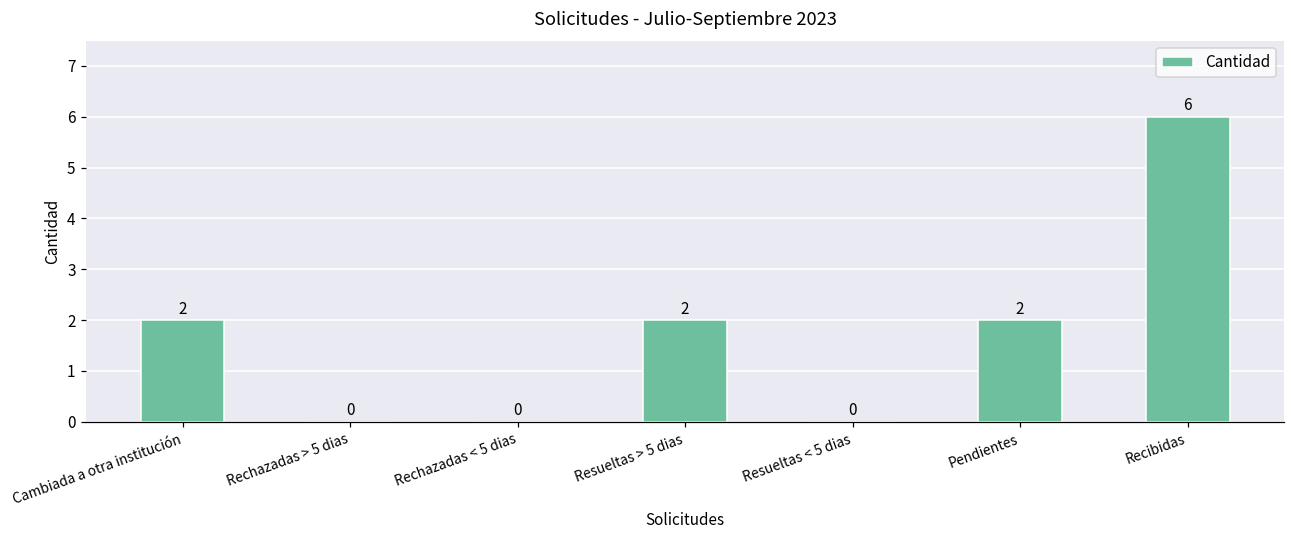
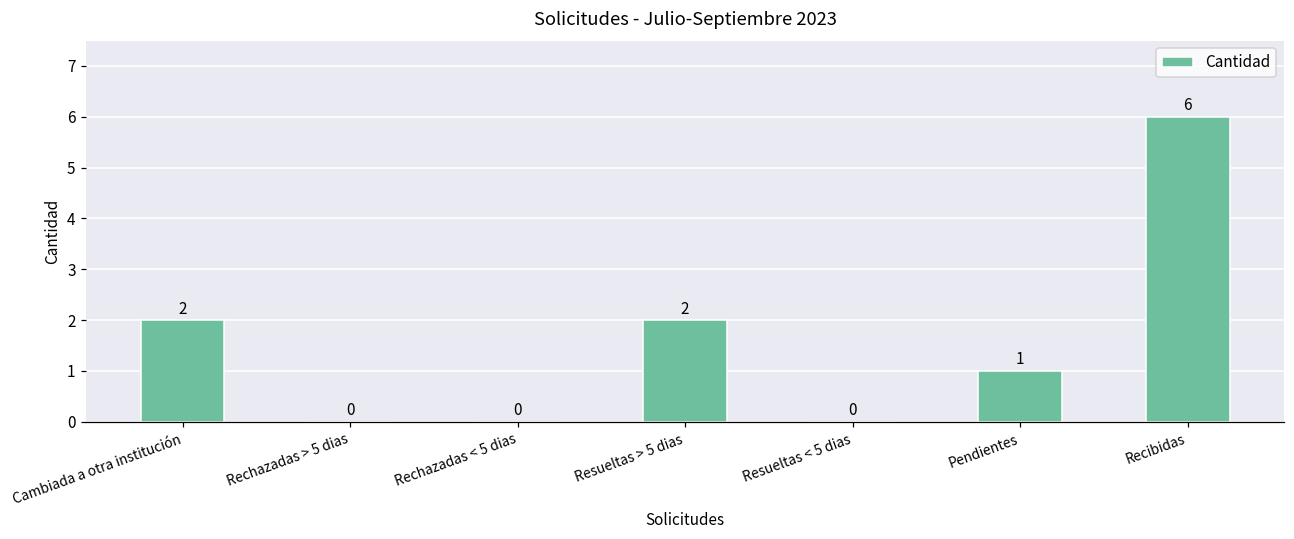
Pendientes: 2 -> 1
